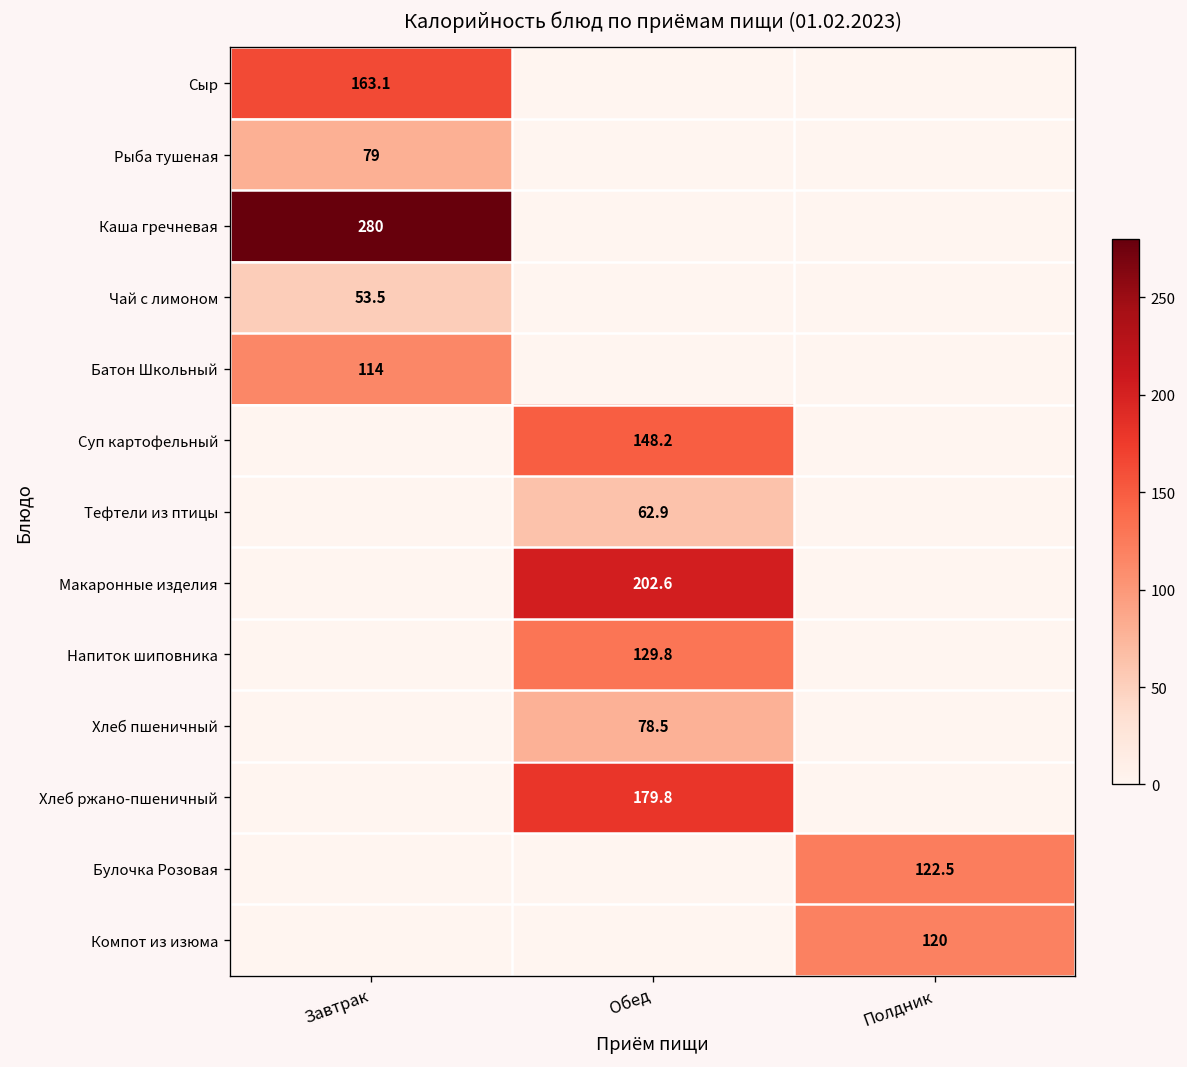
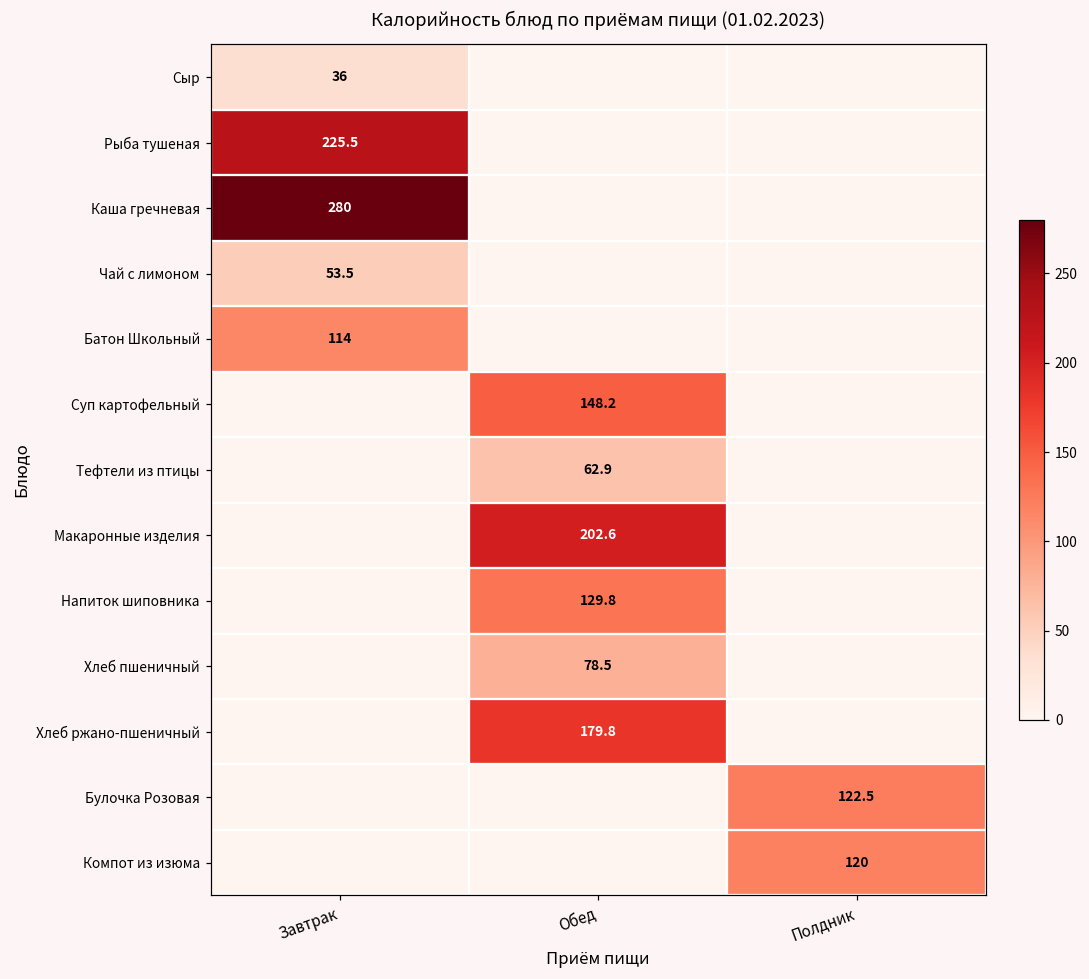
Сыр, Завтрак: 163.1 -> 36
Рыба тушеная, Завтрак: 79 -> 225.5
